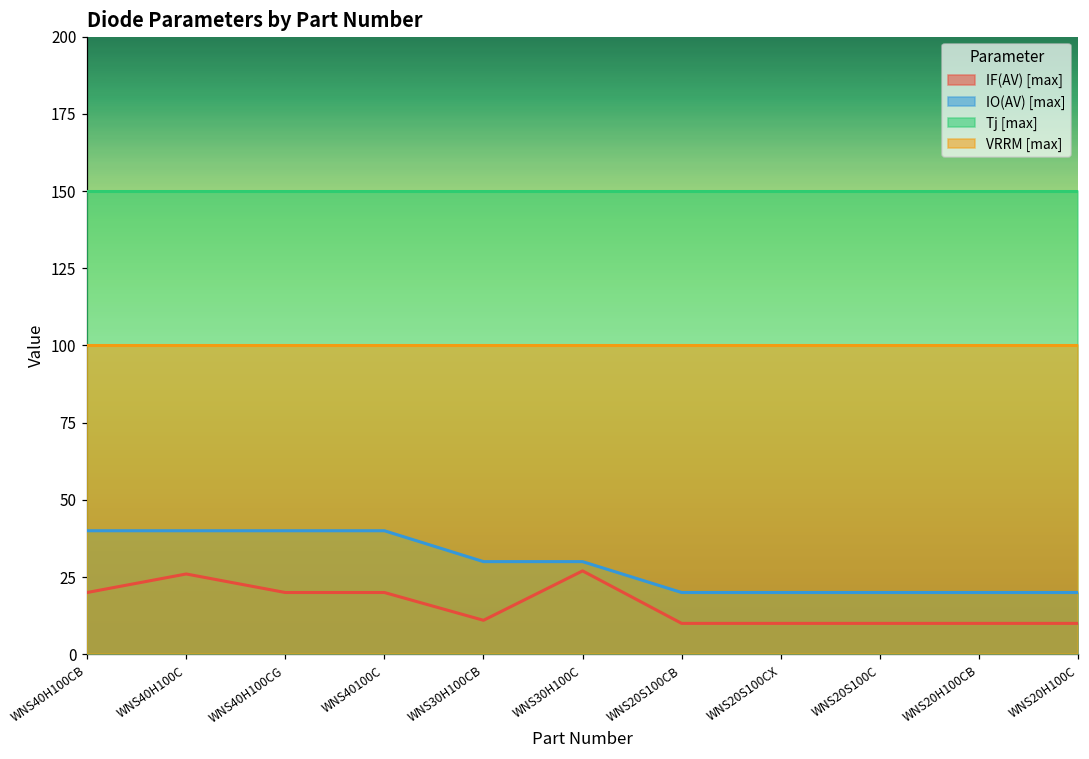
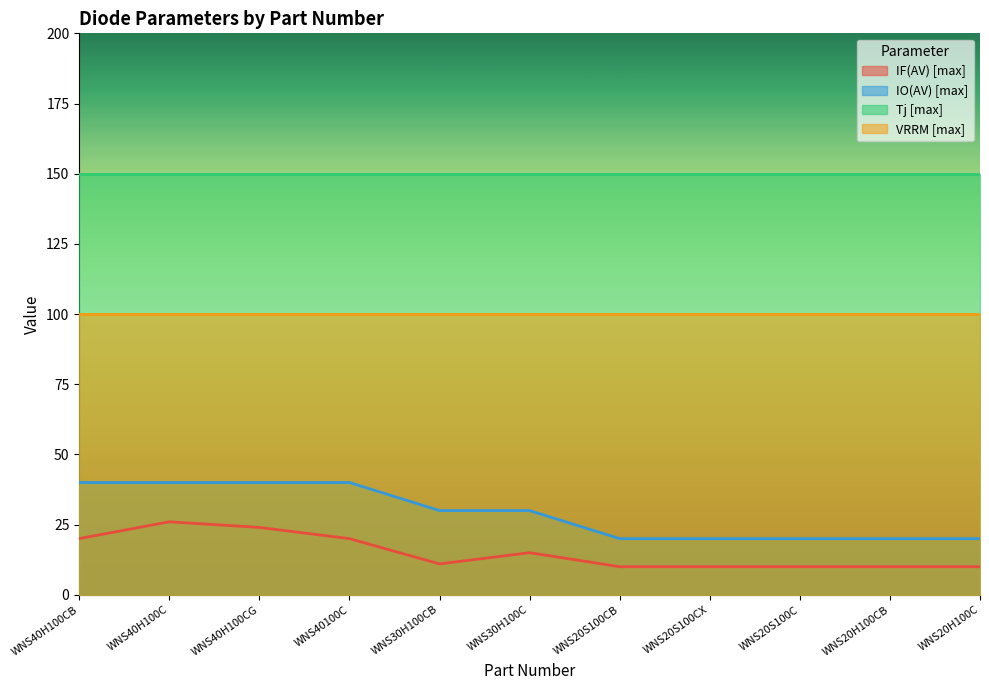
IF(AV) [max], WNS40H100CG: 20 -> 24
IF(AV) [max], WNS30H100C: 27 -> 15
